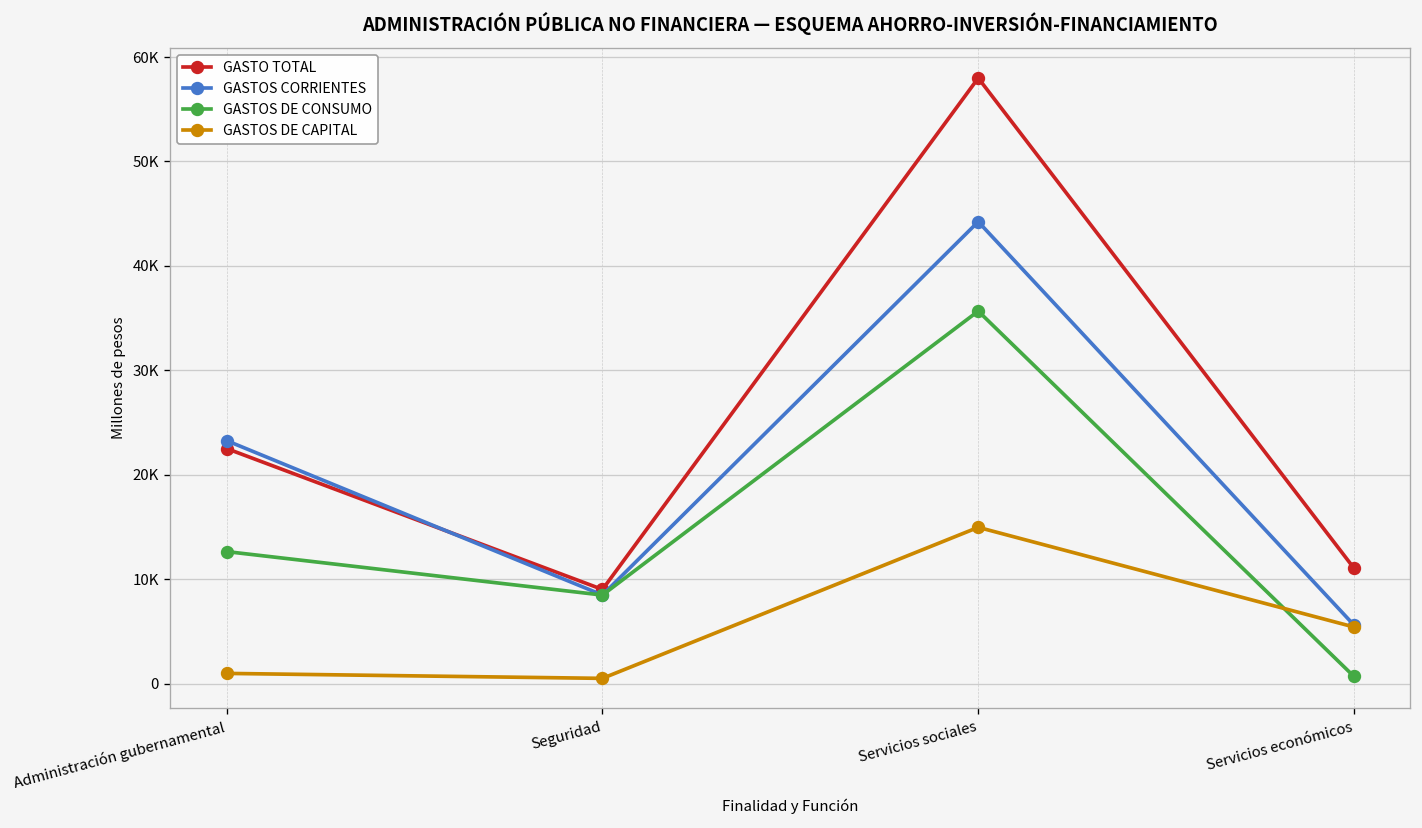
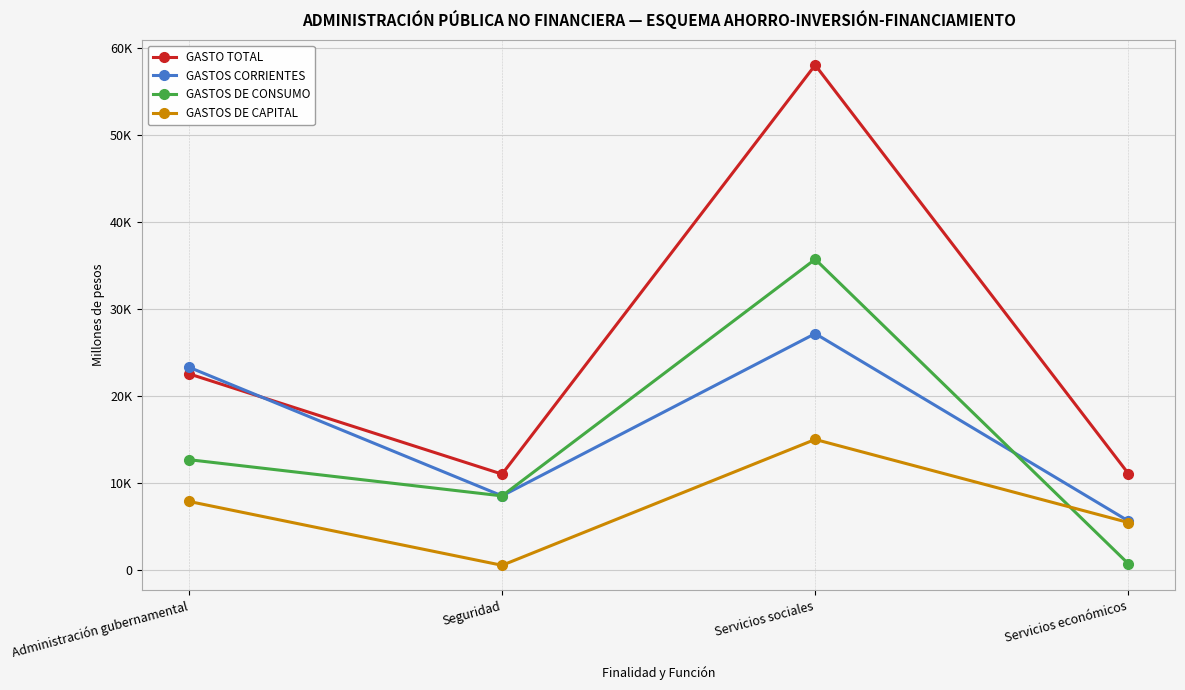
GASTOS DE CAPITAL, Administración gubernamental: 1000 -> 8000
GASTO TOTAL, Seguridad: 9000 -> 11000
GASTOS CORRIENTES, Servicios sociales: 44000 -> 27000
